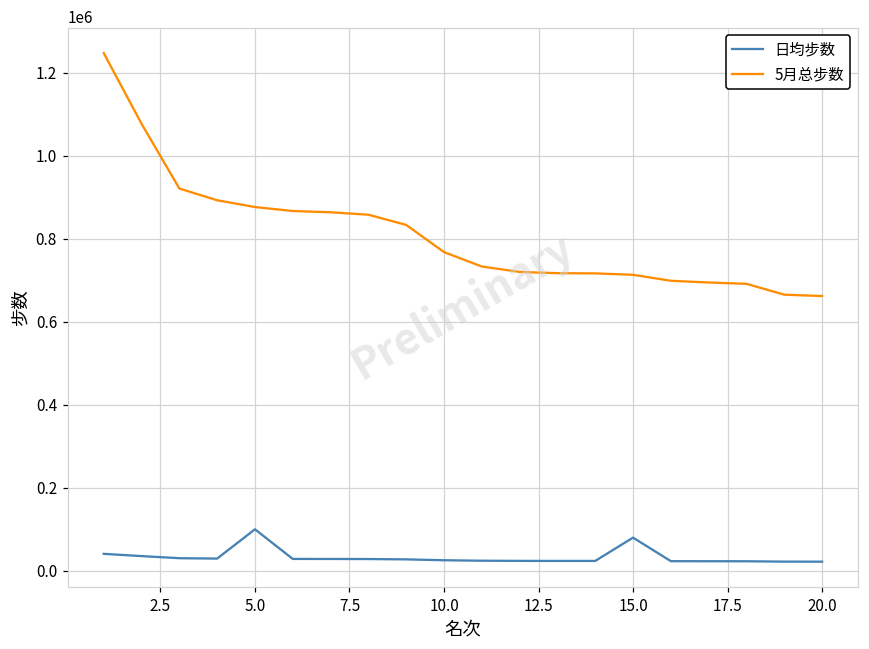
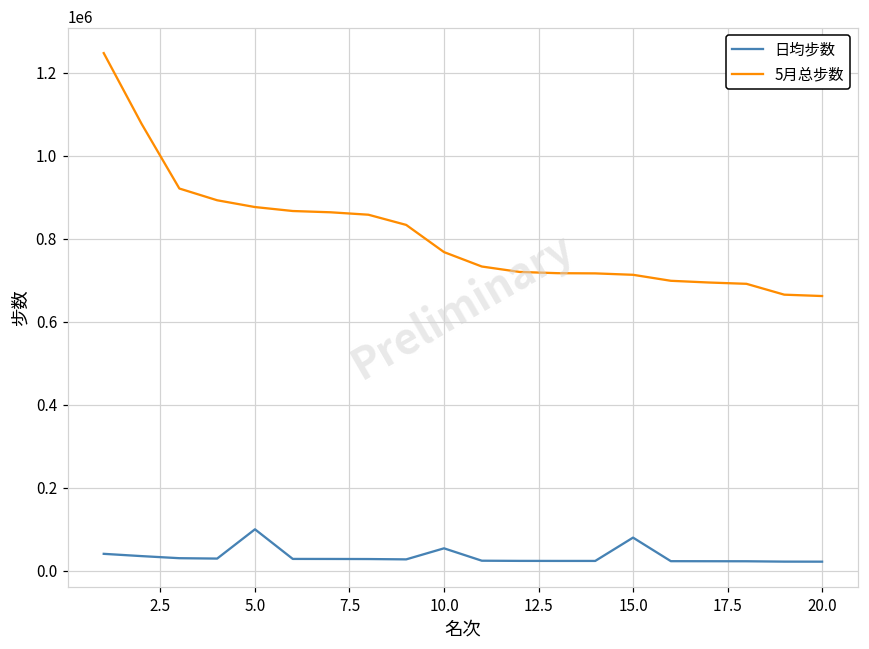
日均步数, 10.0: 20000 -> 50000
